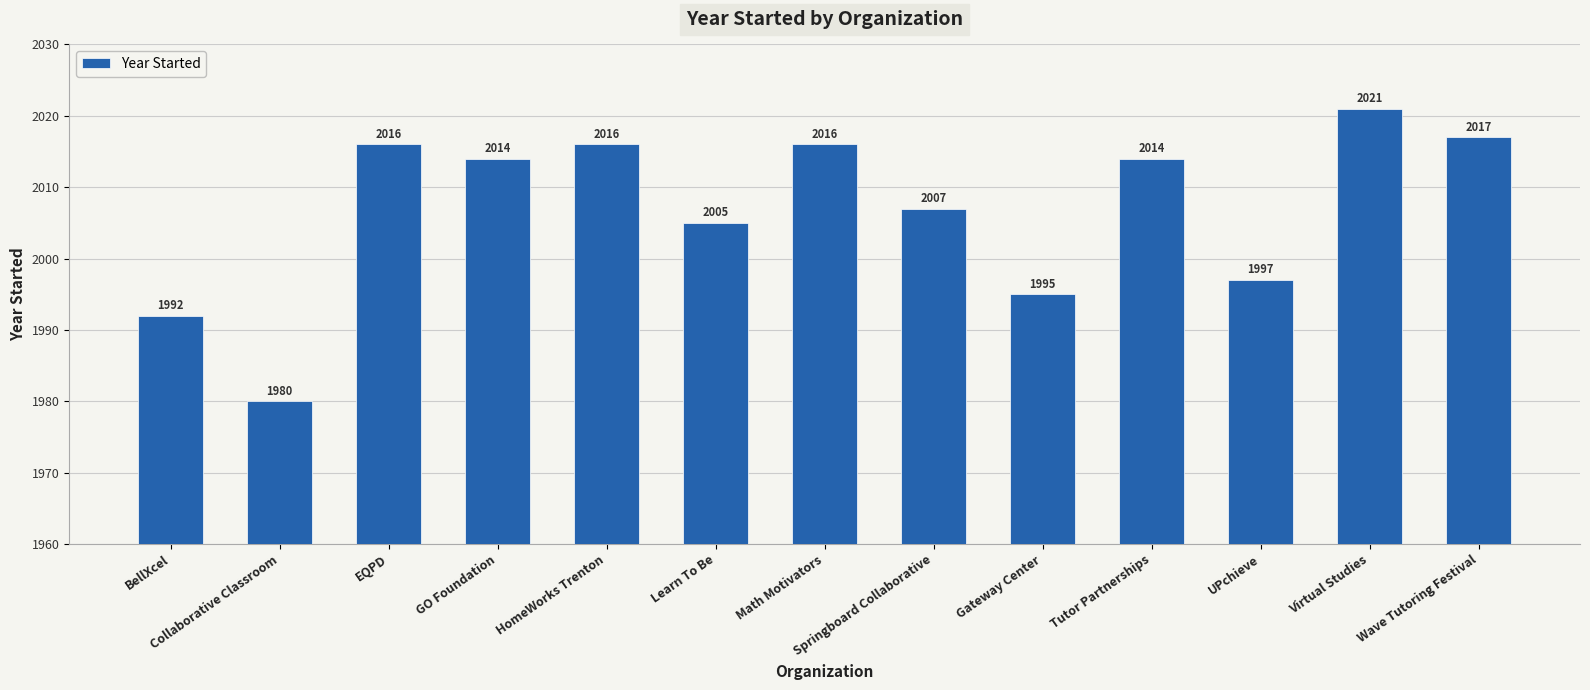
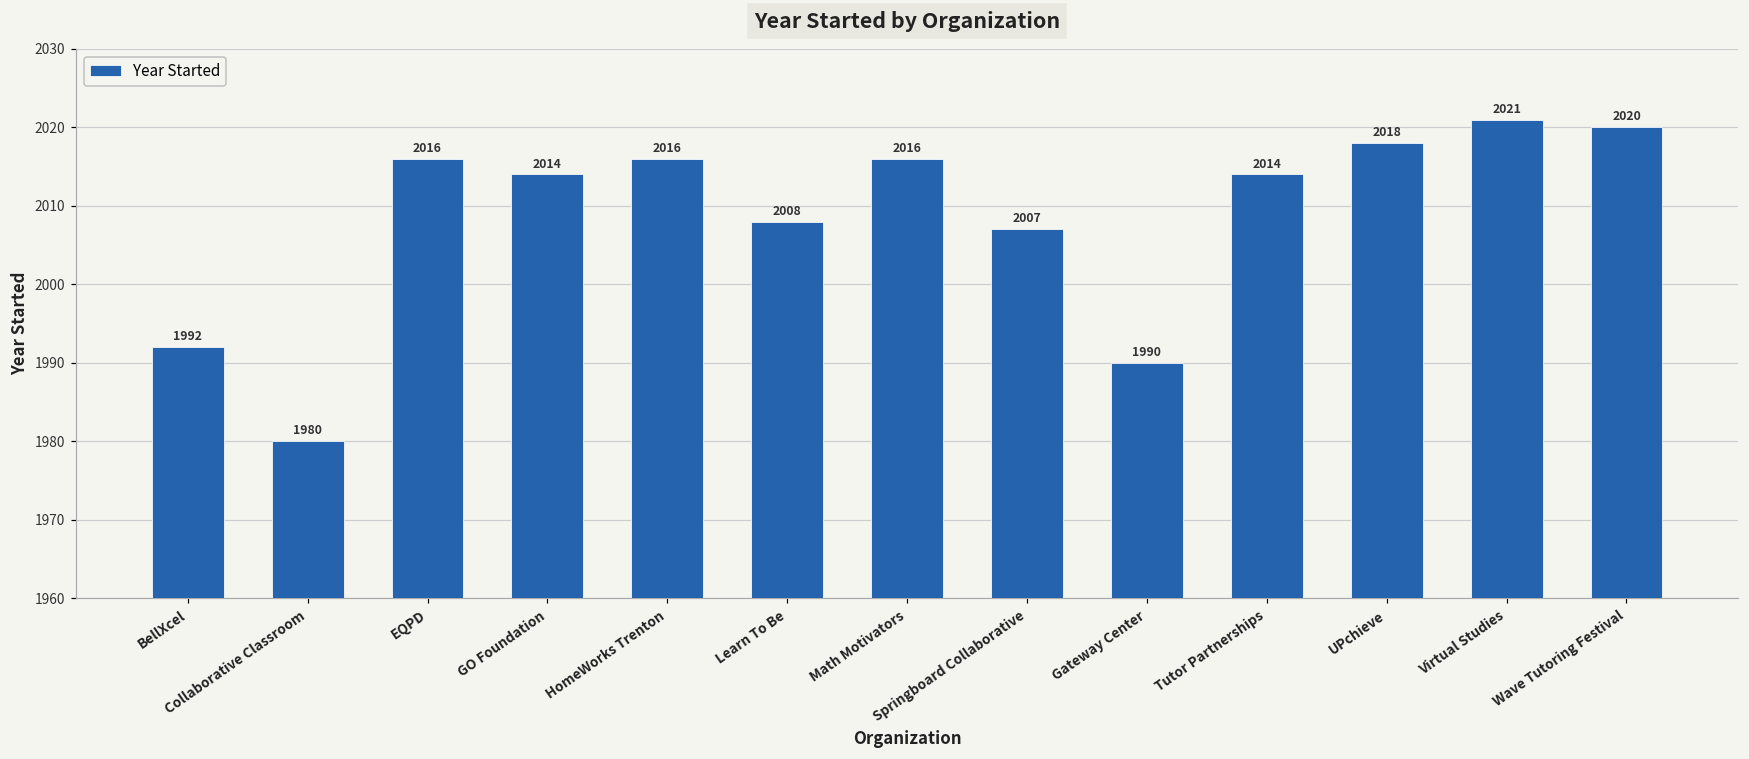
Learn To Be: 2005 -> 2008
Gateway Center: 1995 -> 1990
UPchieve: 1997 -> 2018
Wave Tutoring Festival: 2017 -> 2020
